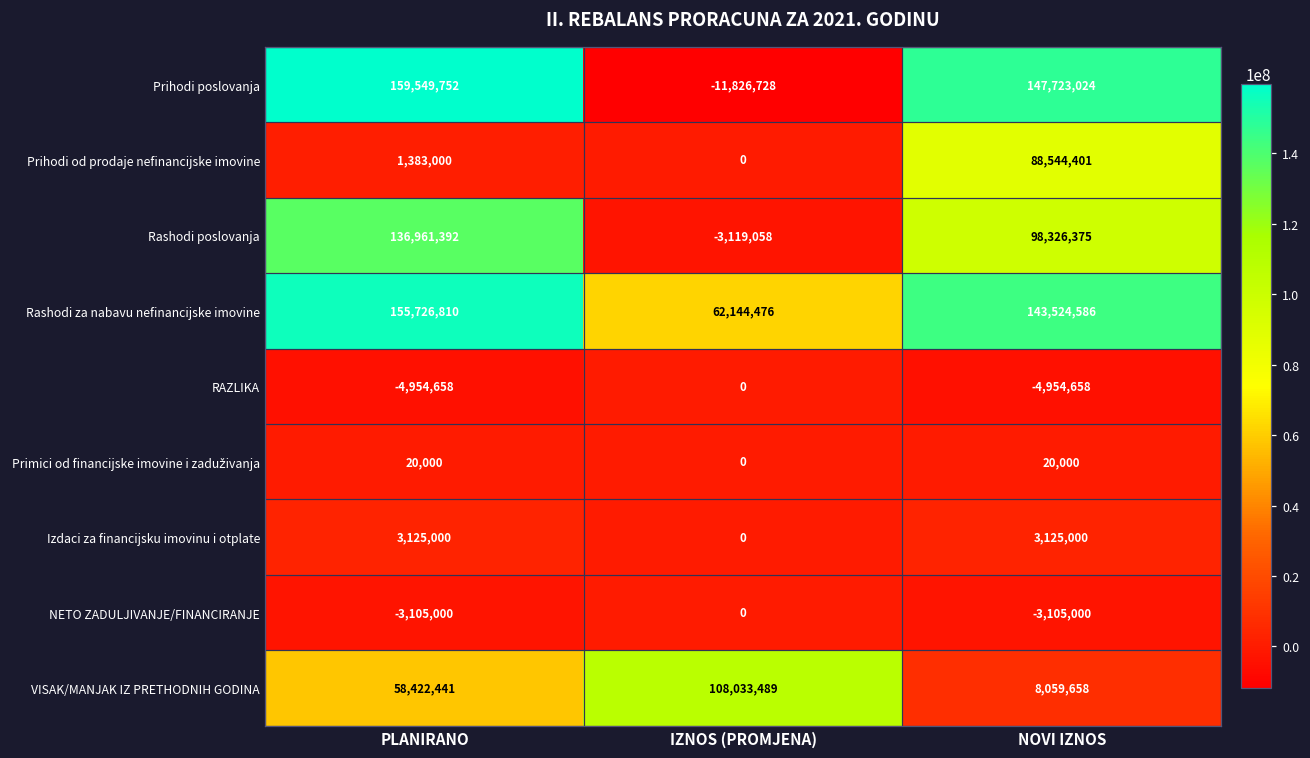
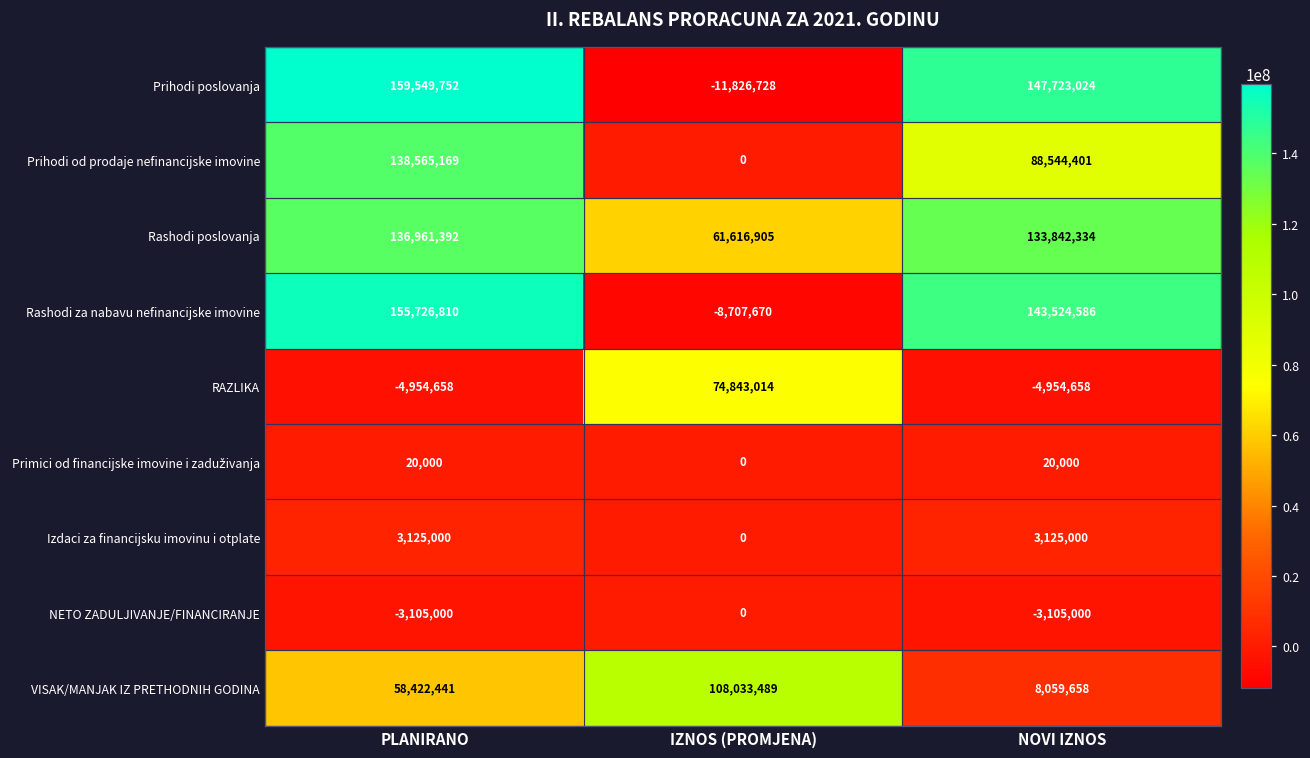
Prihodi od prodaje nefinancijske imovine, PLANIRANO: 1,383,000 -> 138,565,169
Rashodi poslovanja, IZNOS (PROMJENA): -3,119,058 -> 61,616,905
Rashodi poslovanja, NOVI IZNOS: 98,326,375 -> 133,842,334
Rashodi za nabavu nefinancijske imovine, IZNOS (PROMJENA): 62,144,476 -> -8,707,670
RAZLIKA, IZNOS (PROMJENA): 0 -> 74,843,014
